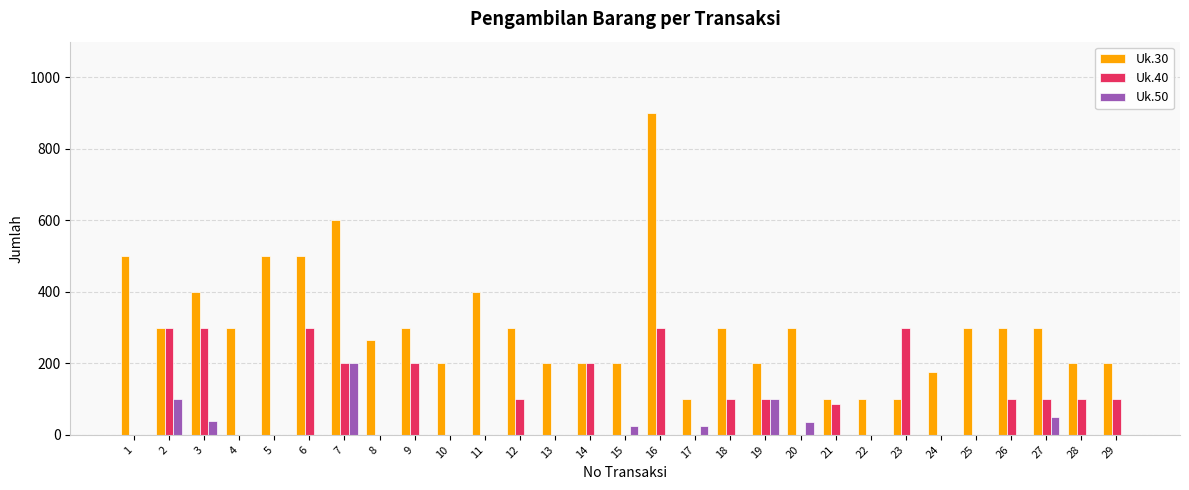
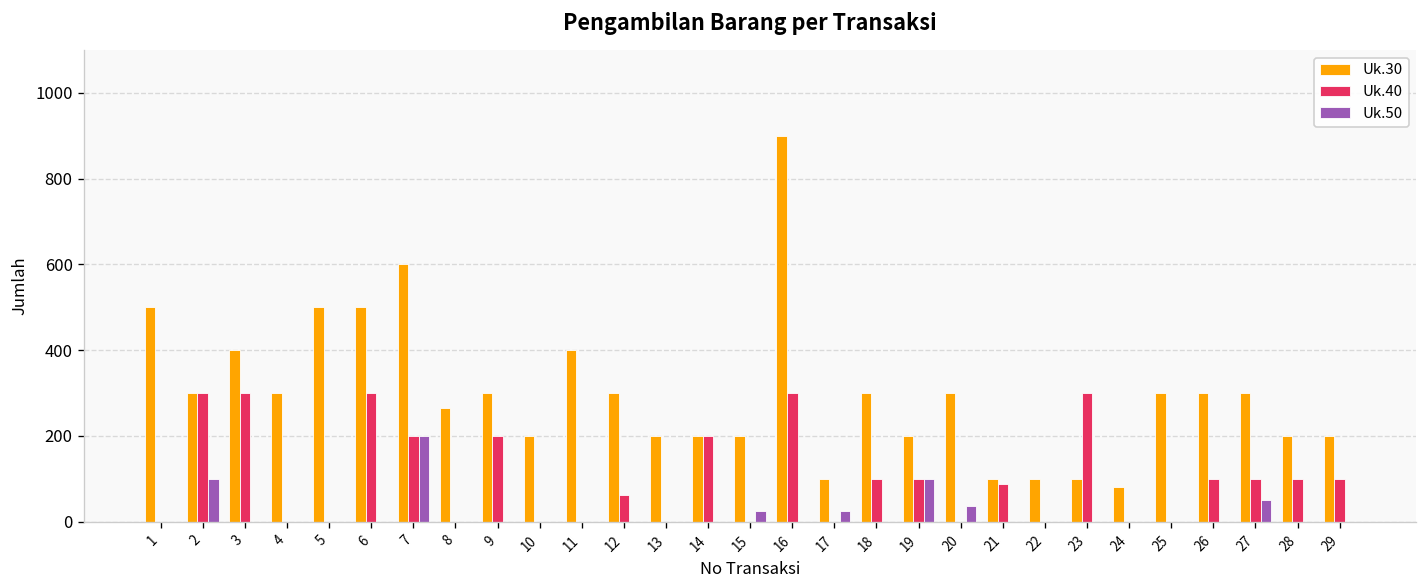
Uk.50, 3: 40 -> 0
Uk.40, 12: 100 -> 60
Uk.30, 24: 180 -> 80
